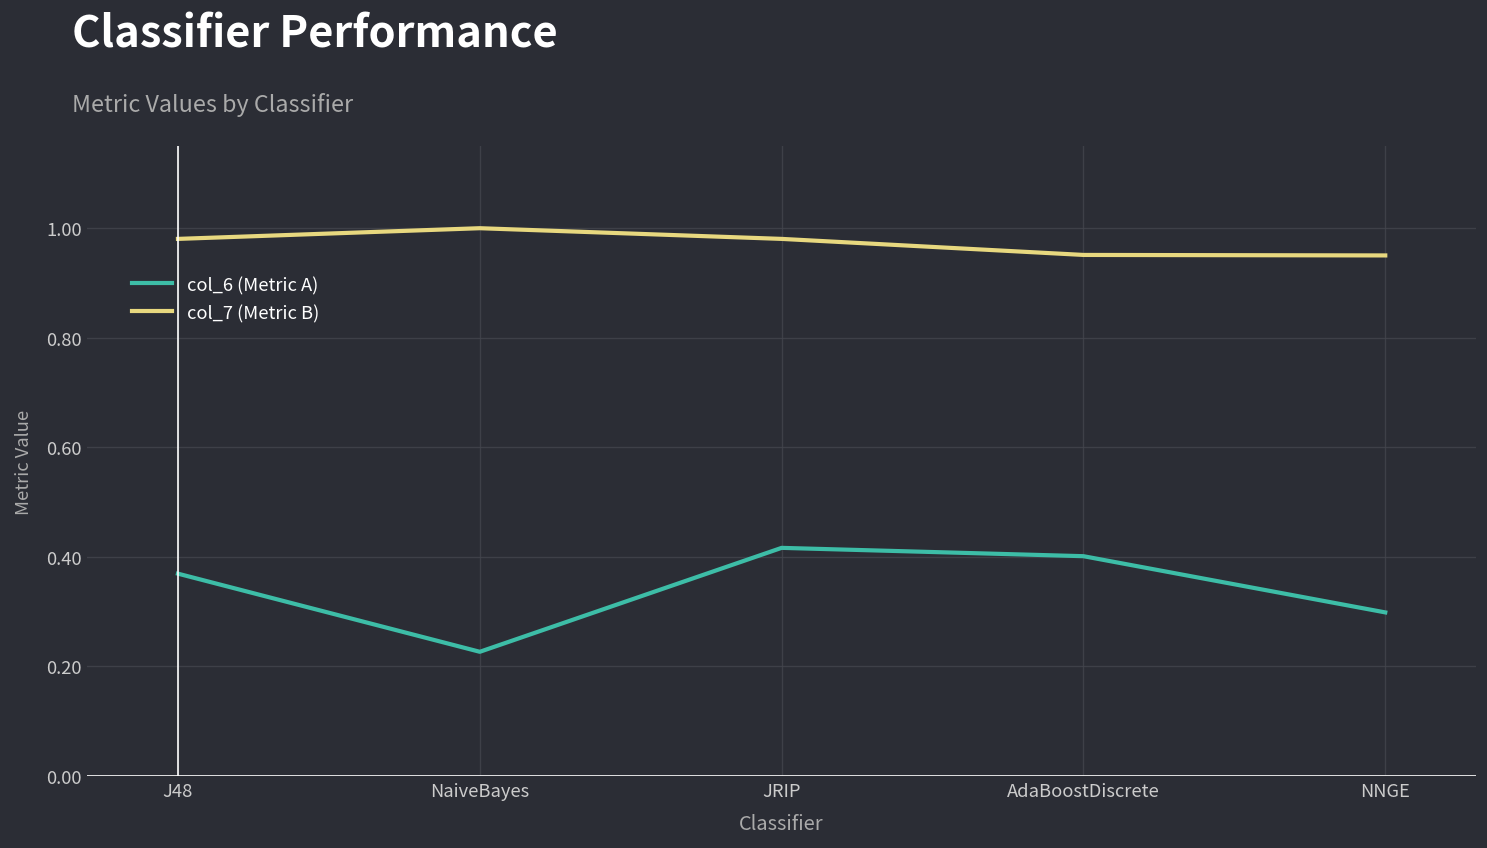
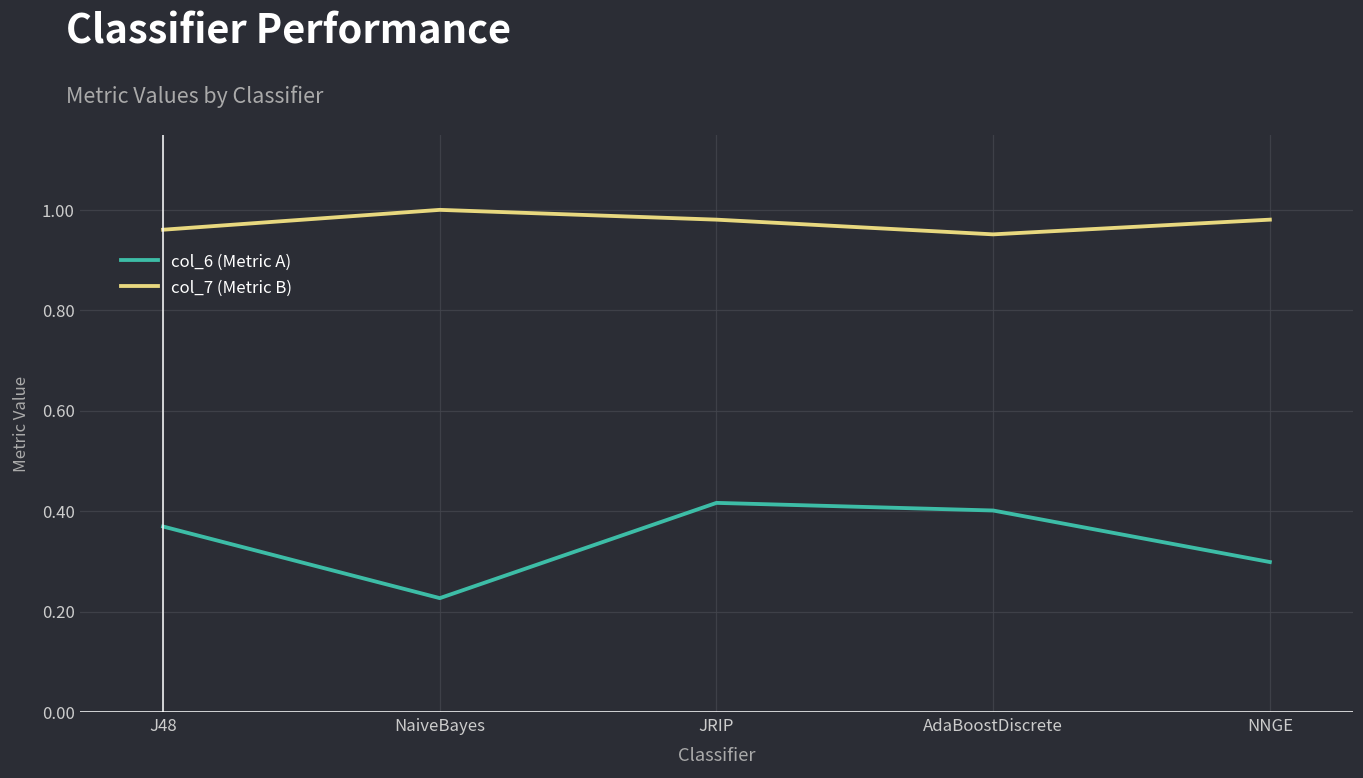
col_7 (Metric B), J48: 0.98 -> 0.96
col_7 (Metric B), NNGE: 0.95 -> 0.98
